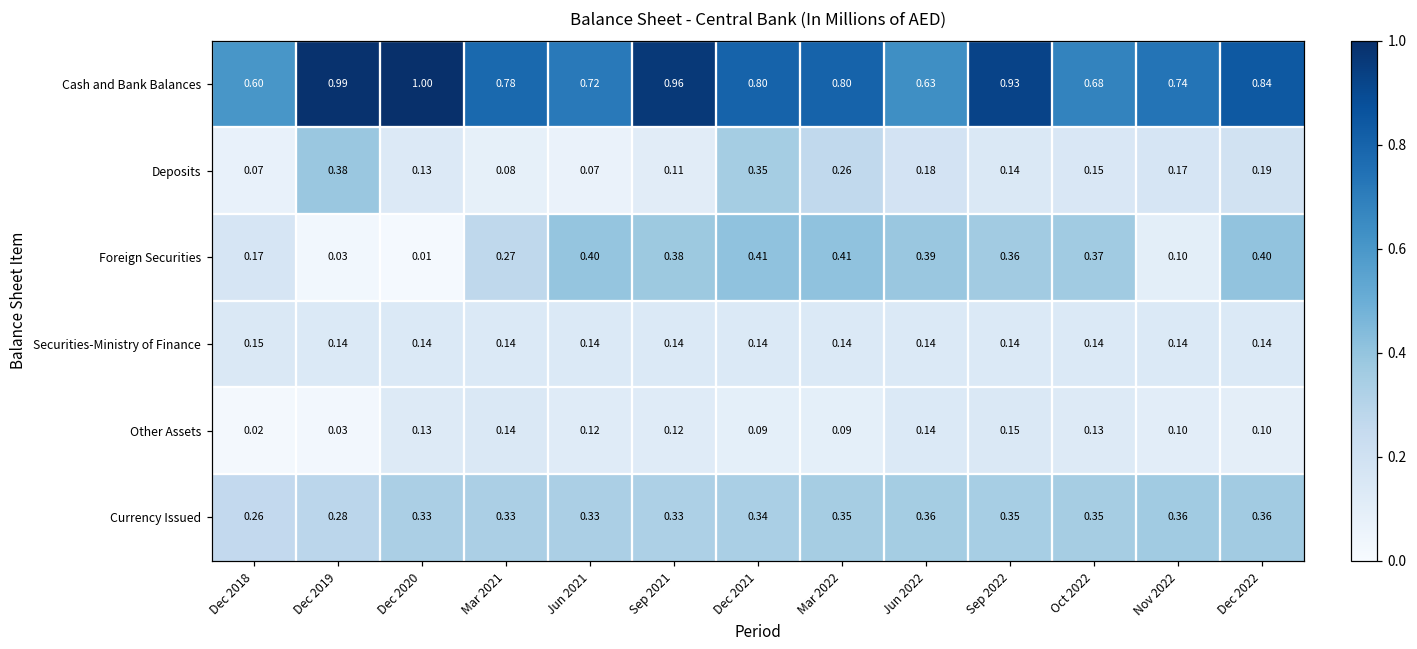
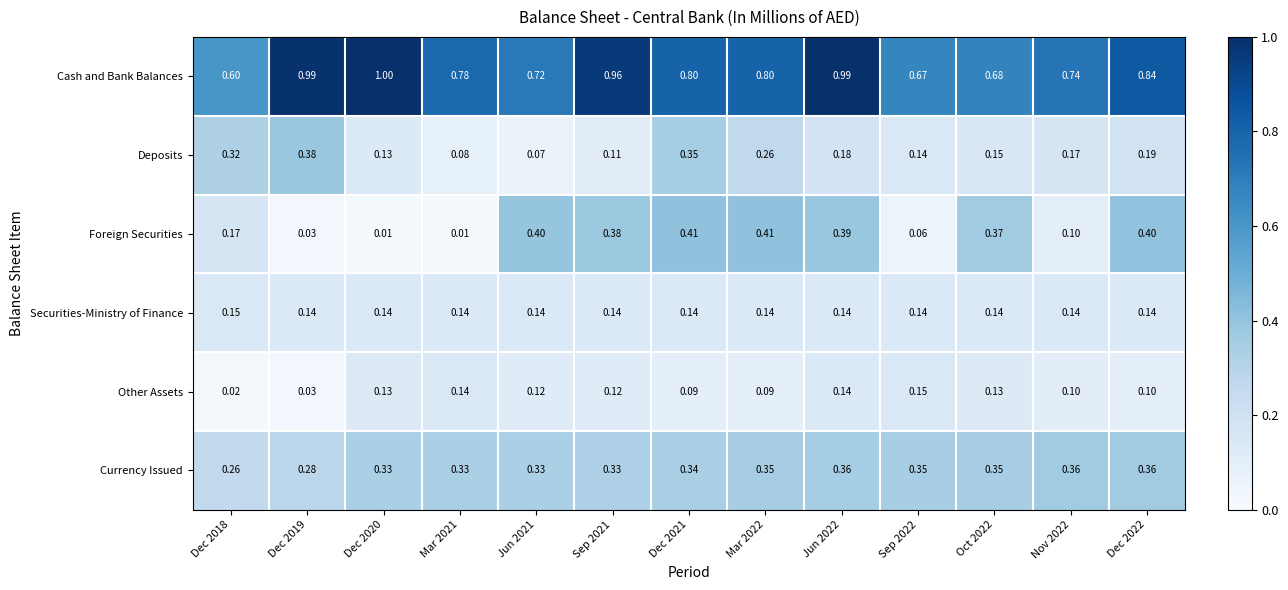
Cash and Bank Balances, Jun 2022: 0.63 -> 0.99
Cash and Bank Balances, Sep 2022: 0.93 -> 0.67
Deposits, Dec 2018: 0.07 -> 0.32
Foreign Securities, Mar 2021: 0.27 -> 0.01
Foreign Securities, Sep 2022: 0.36 -> 0.06
